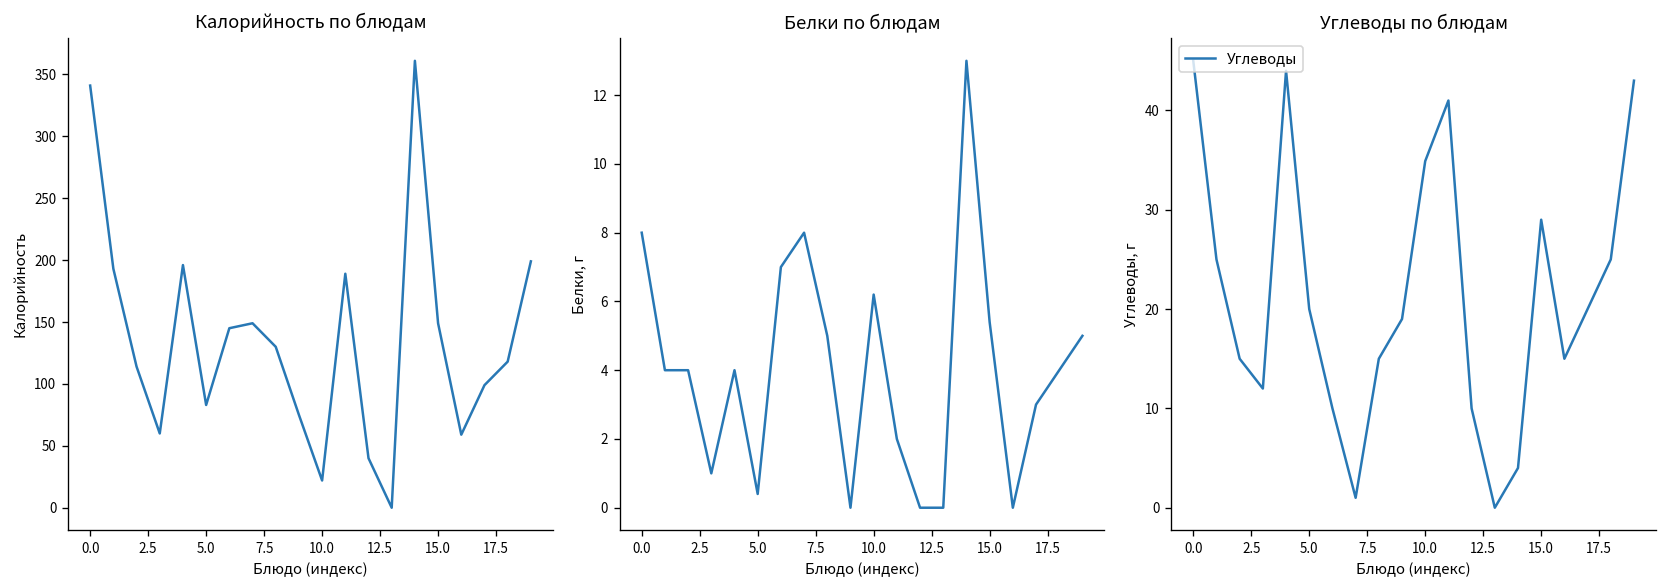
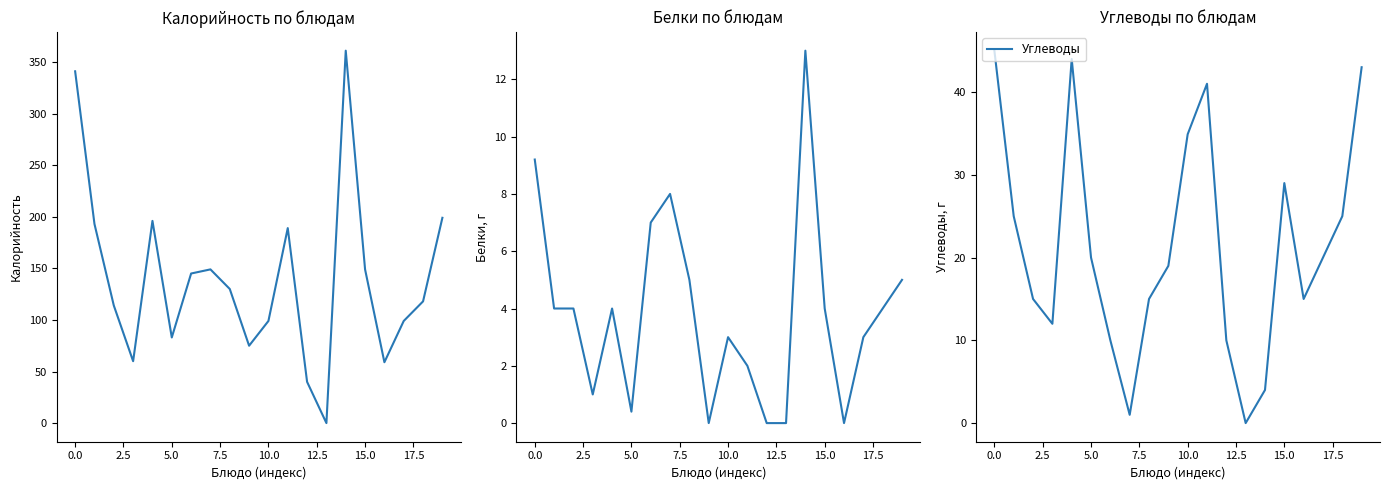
Калорийность по блюдам, 10.0: 22 -> 99
Белки по блюдам, 0.0: 8.0 -> 9.2
Белки по блюдам, 10.0: 6.2 -> 3.0
Белки по блюдам, 15.0: 5.4 -> 4.0
